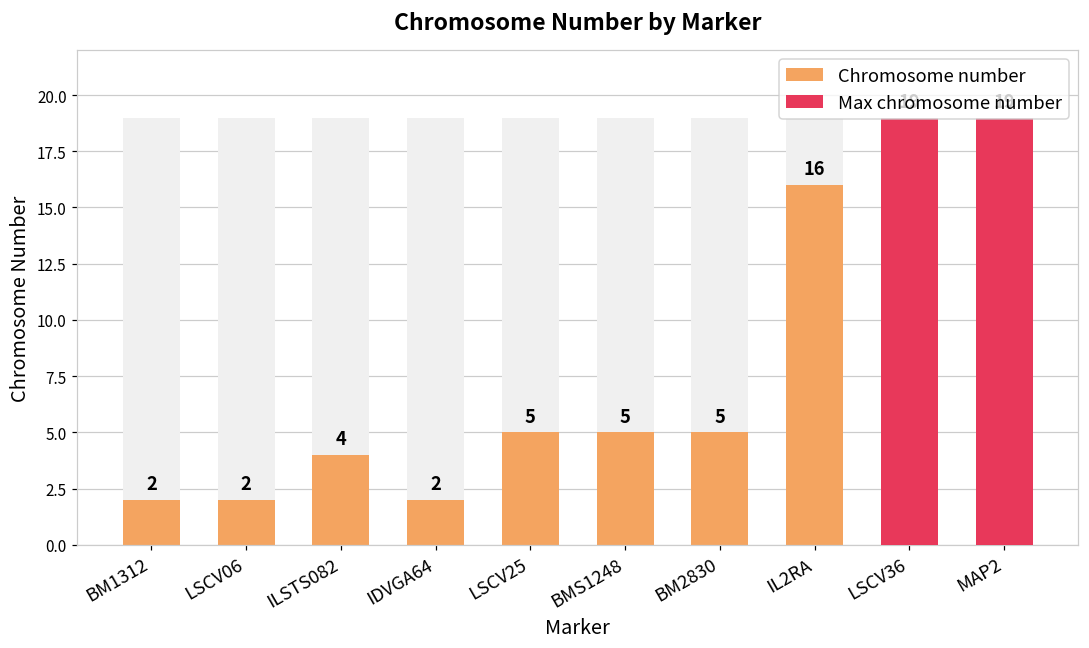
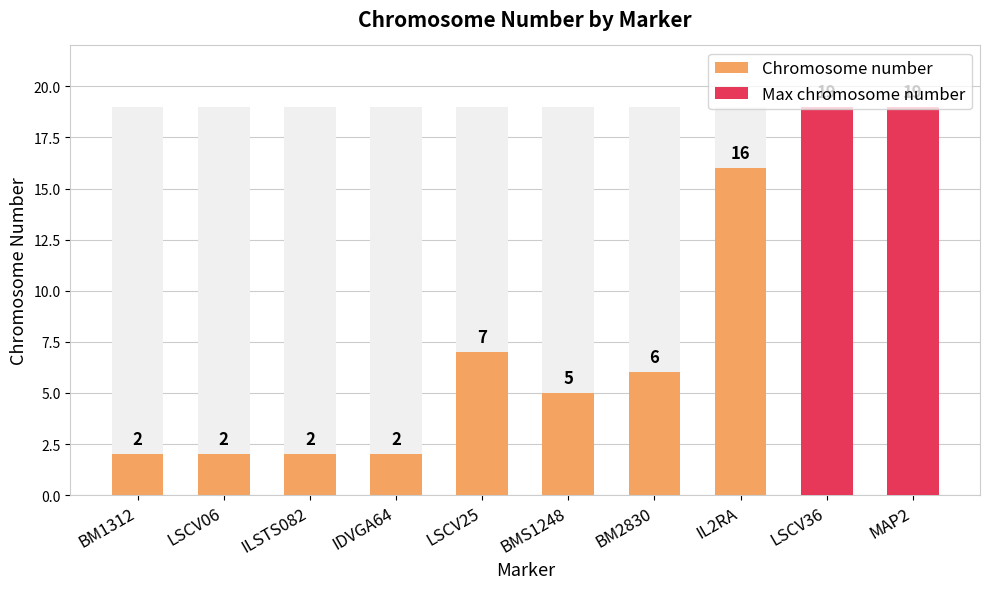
Chromosome number, ILSTS082: 4 -> 2
Chromosome number, LSCV25: 5 -> 7
Chromosome number, BM2830: 5 -> 6
